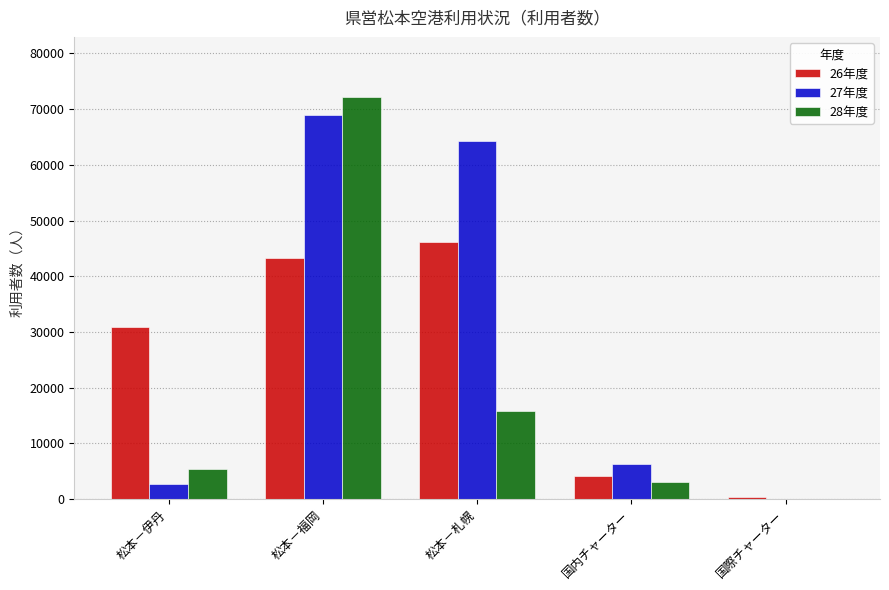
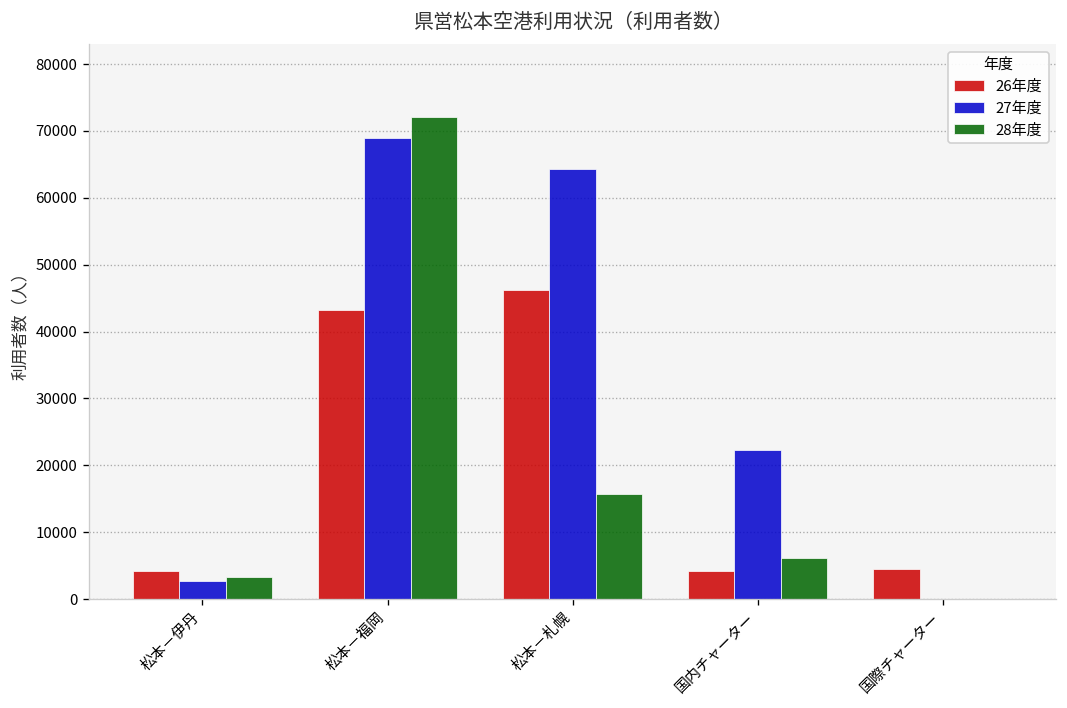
26年度, 松本－伊丹: 31000 -> 4000
28年度, 松本－伊丹: 5000 -> 3000
27年度, 国内チャーター: 6000 -> 22000
28年度, 国内チャーター: 3000 -> 6000
26年度, 国際チャーター: 0 -> 5000
